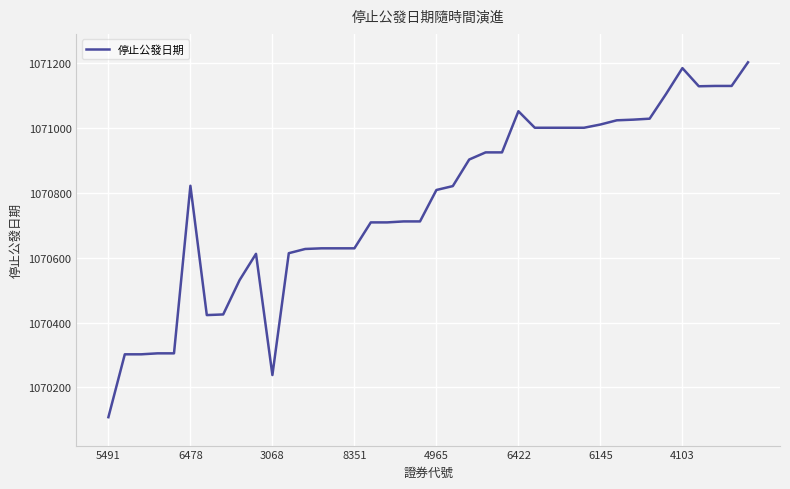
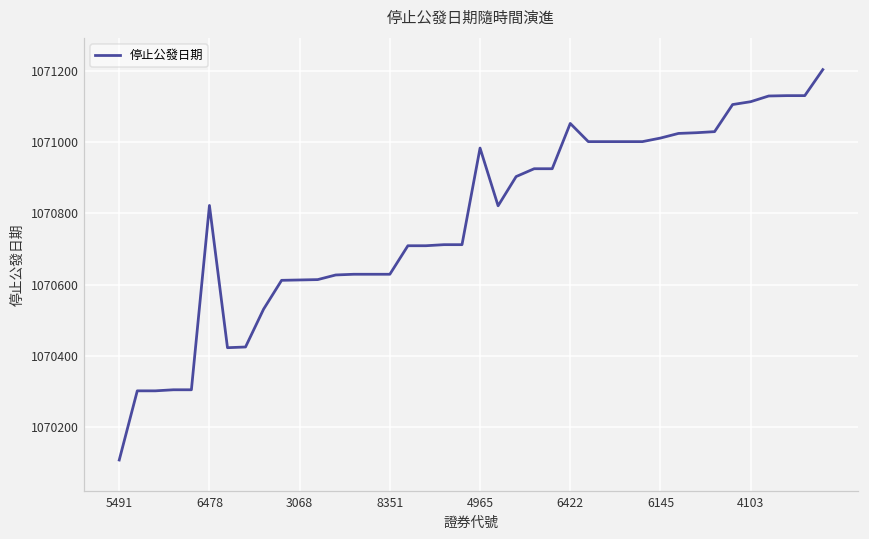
3068: 1070240 -> 1070610
4965: 1070810 -> 1070980
4103: 1071190 -> 1071110
